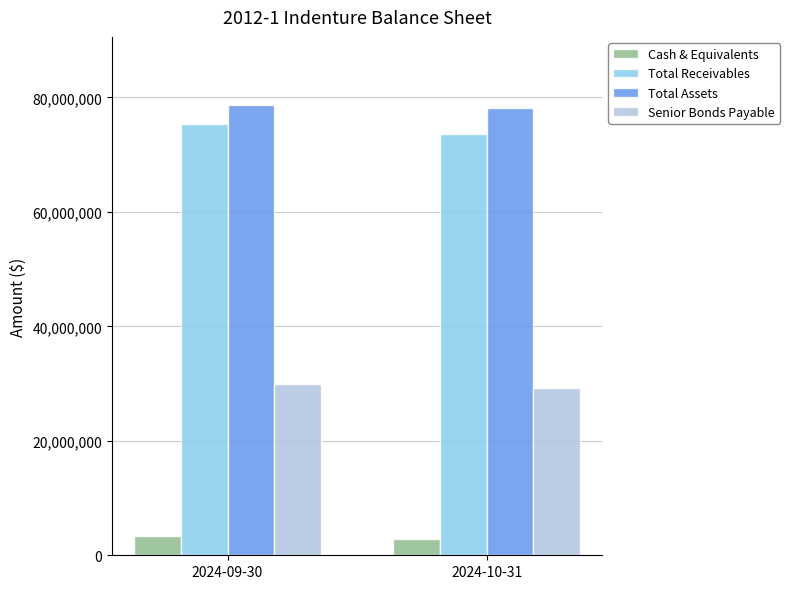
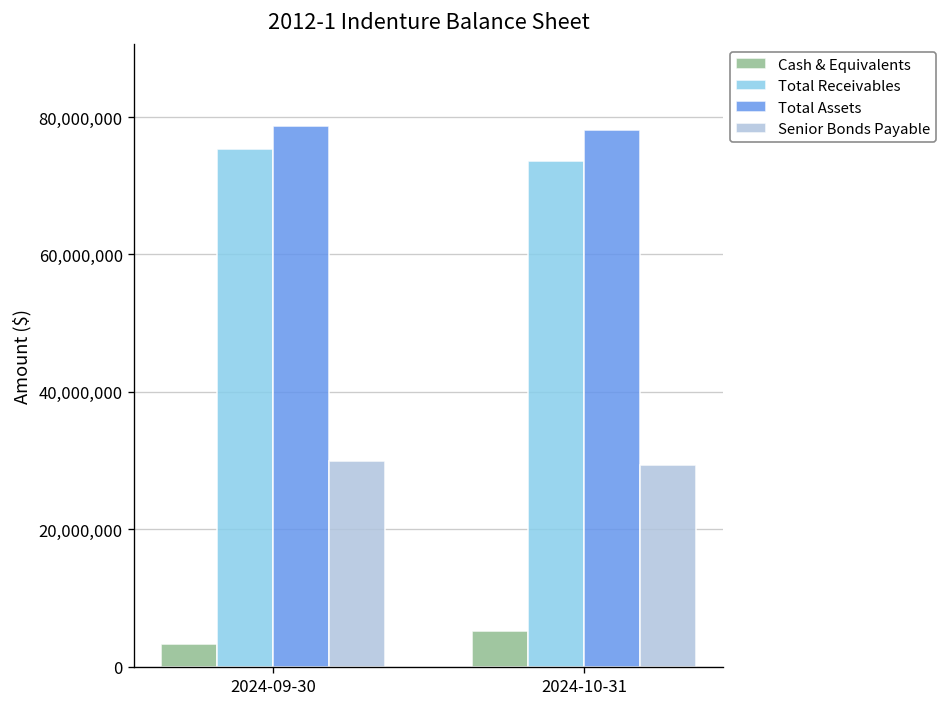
Cash & Equivalents, 2024-10-31: 3,000,000 -> 5,000,000
